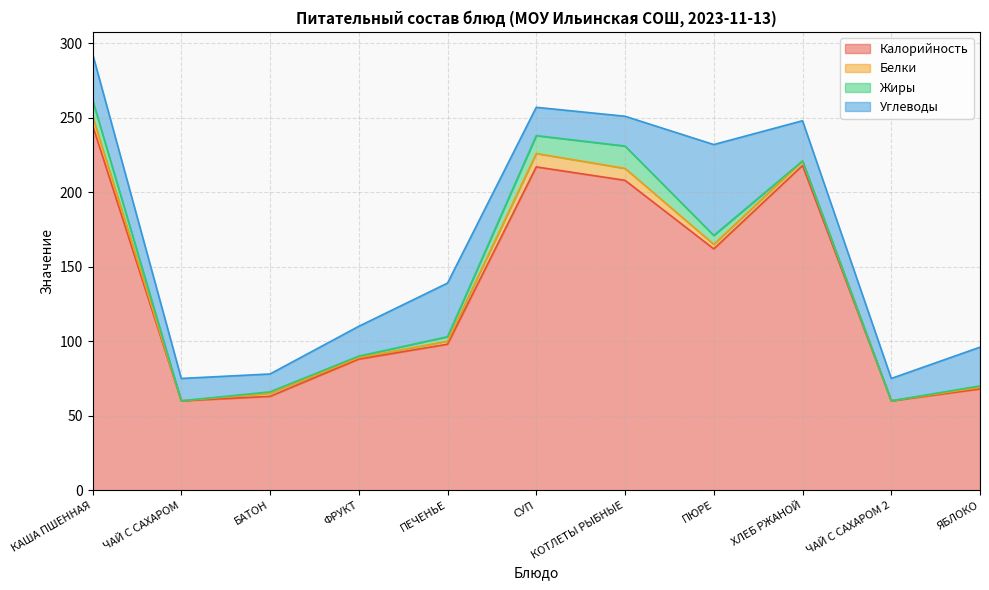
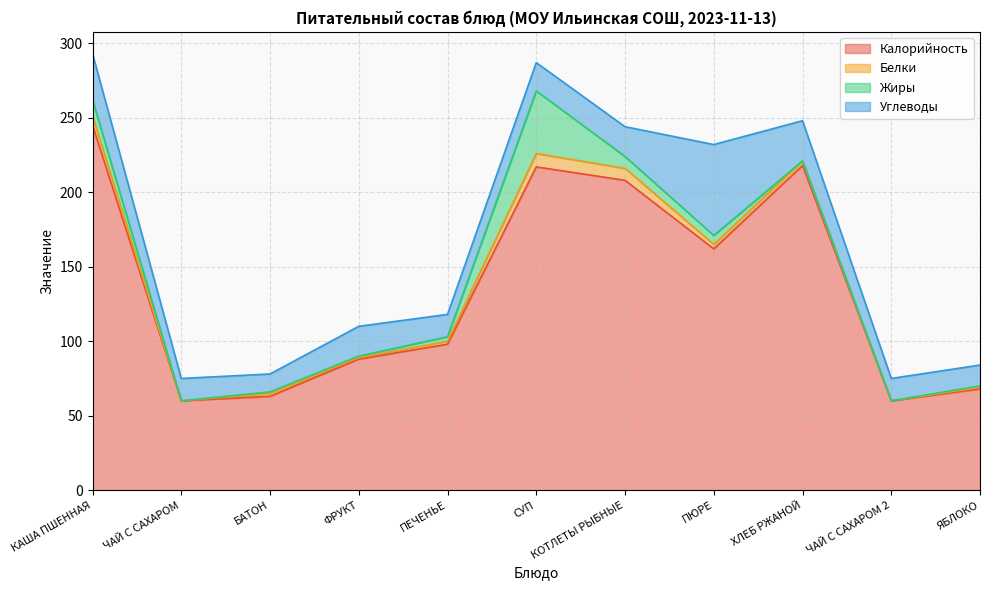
Углеводы, ПЕЧЕНЬЕ: 36 -> 15
Жиры, СУП: 12 -> 42
Жиры, КОТЛЕТЫ РЫБНЫЕ: 15 -> 8
Углеводы, ЯБЛОКО: 26 -> 14
